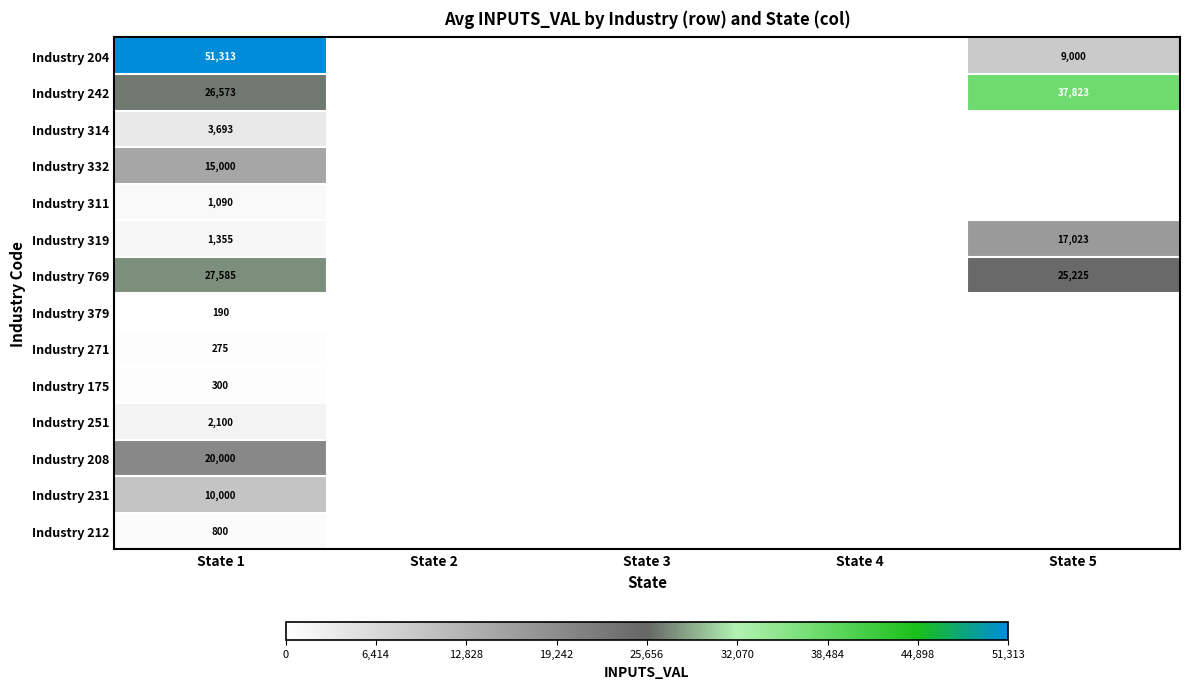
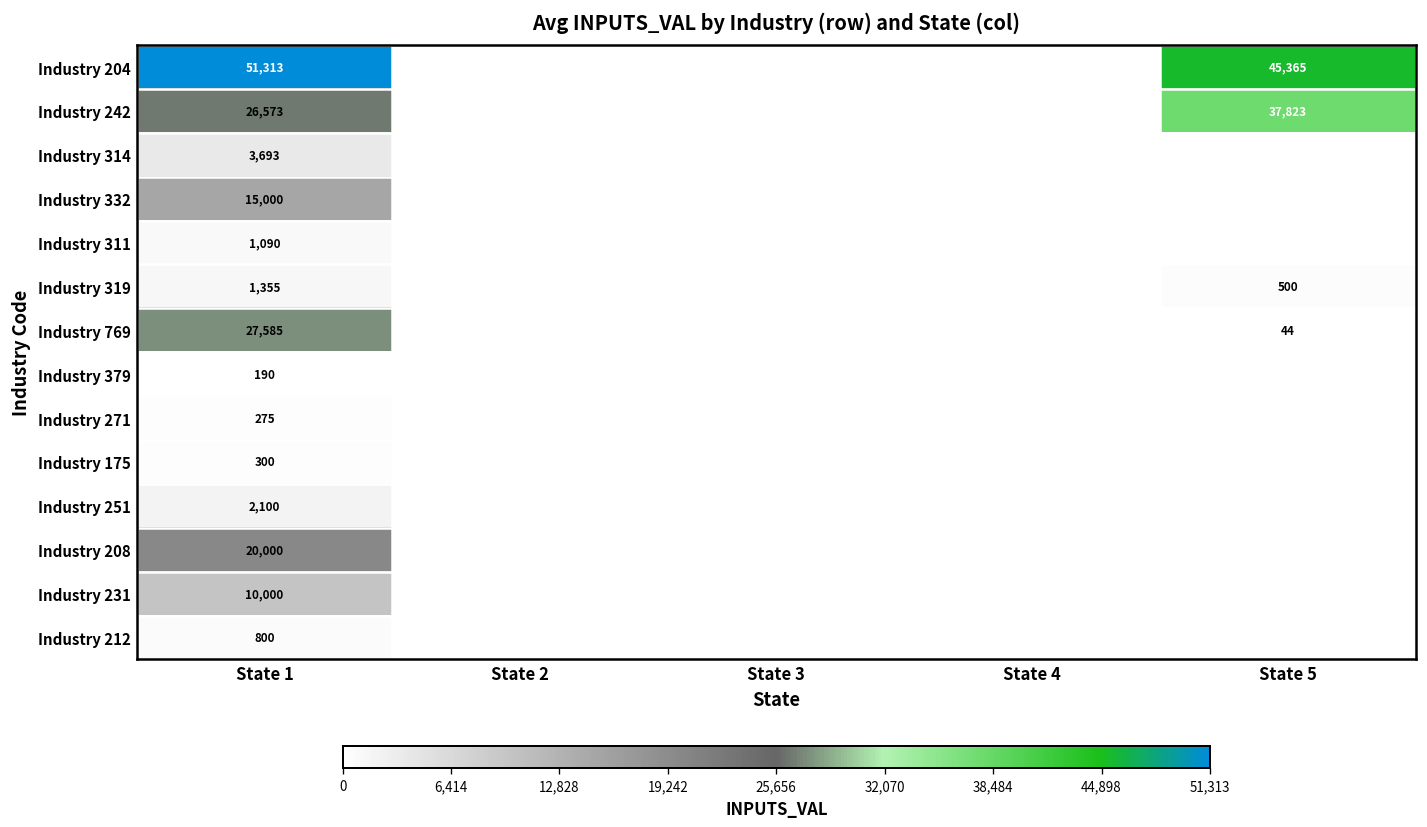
Industry 204, State 5: 9,000 -> 45,365
Industry 319, State 5: 17,023 -> 500
Industry 769, State 5: 25,225 -> 44
